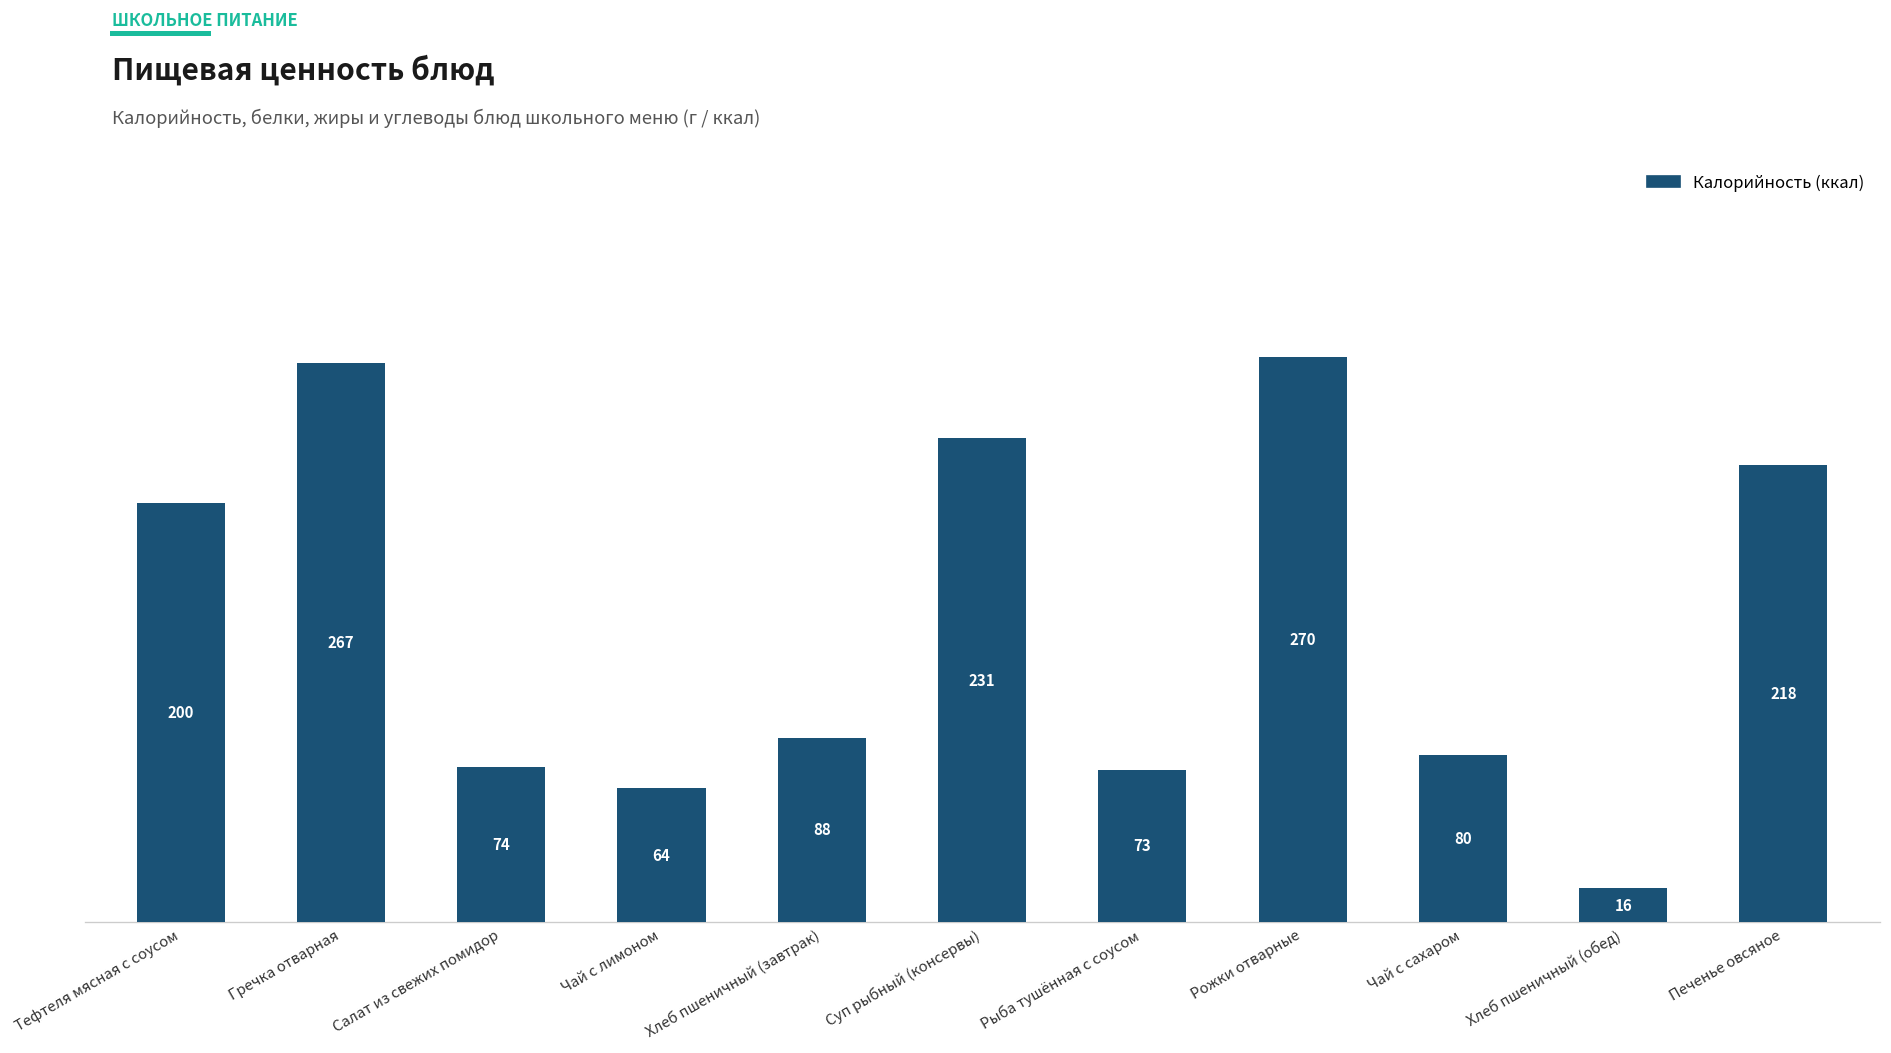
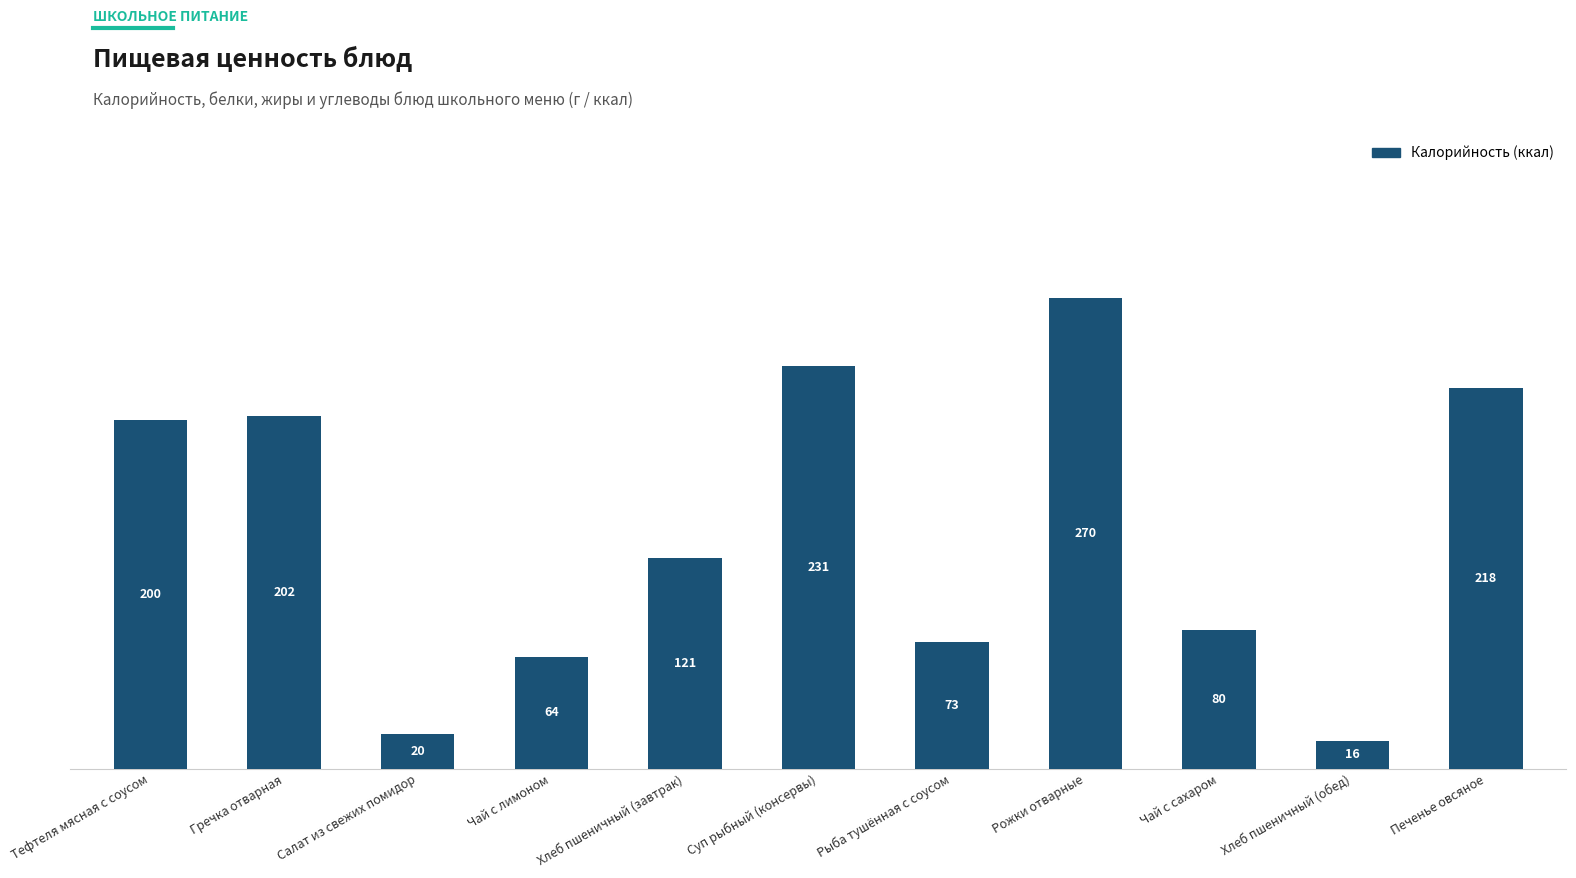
Гречка отварная: 267 -> 202
Салат из свежих помидор: 74 -> 20
Хлеб пшеничный (завтрак): 88 -> 121
